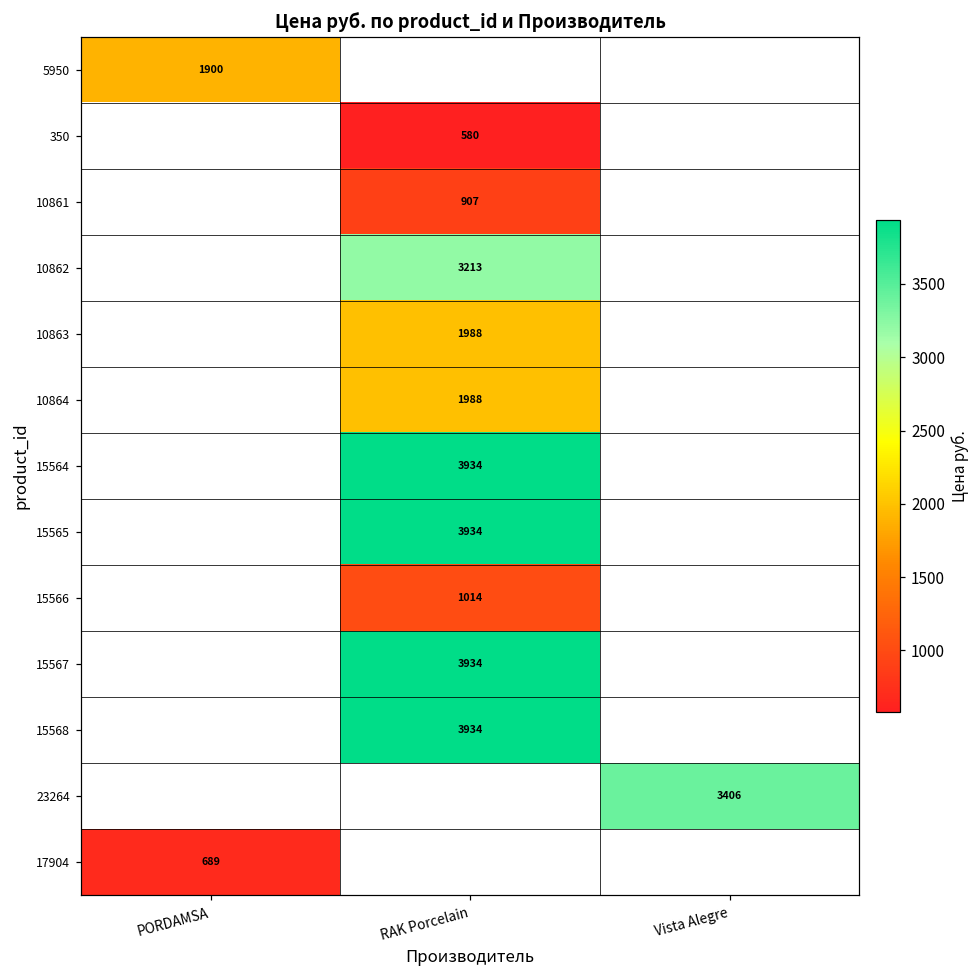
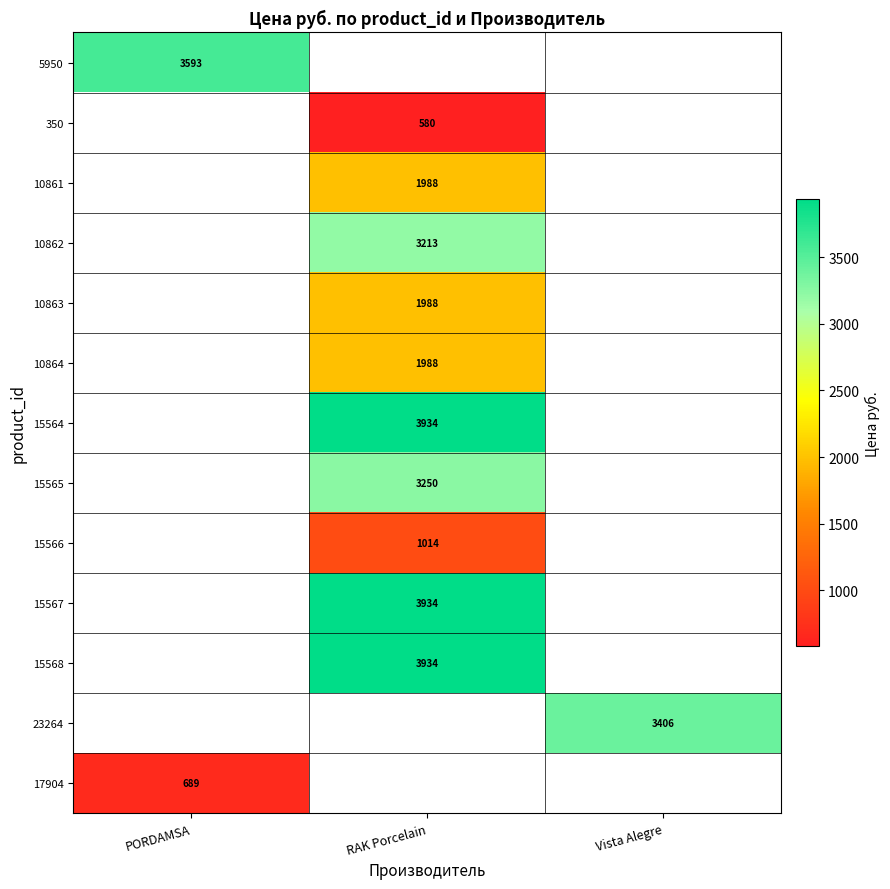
5950, PORDAMSA: 1900 -> 3593
10861, RAK Porcelain: 907 -> 1988
15565, RAK Porcelain: 3934 -> 3250
